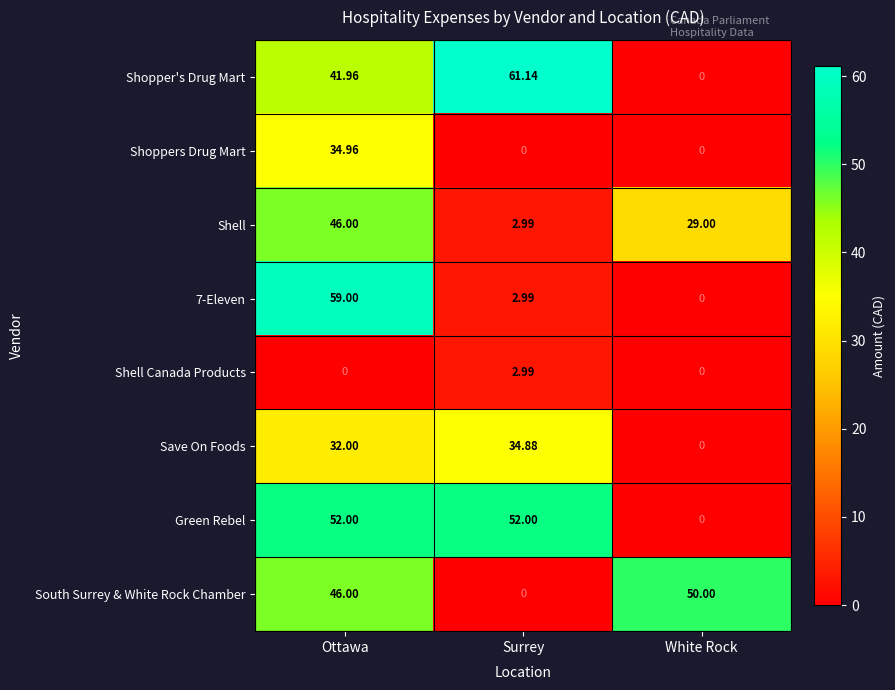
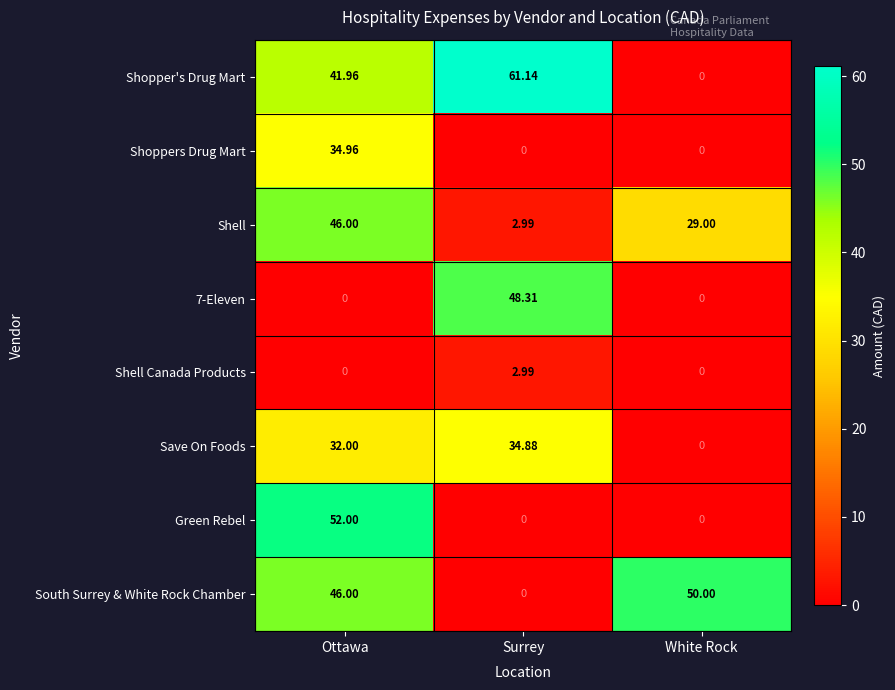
7-Eleven, Ottawa: 59.00 -> 0
7-Eleven, Surrey: 2.99 -> 48.31
Green Rebel, Surrey: 52.00 -> 0
